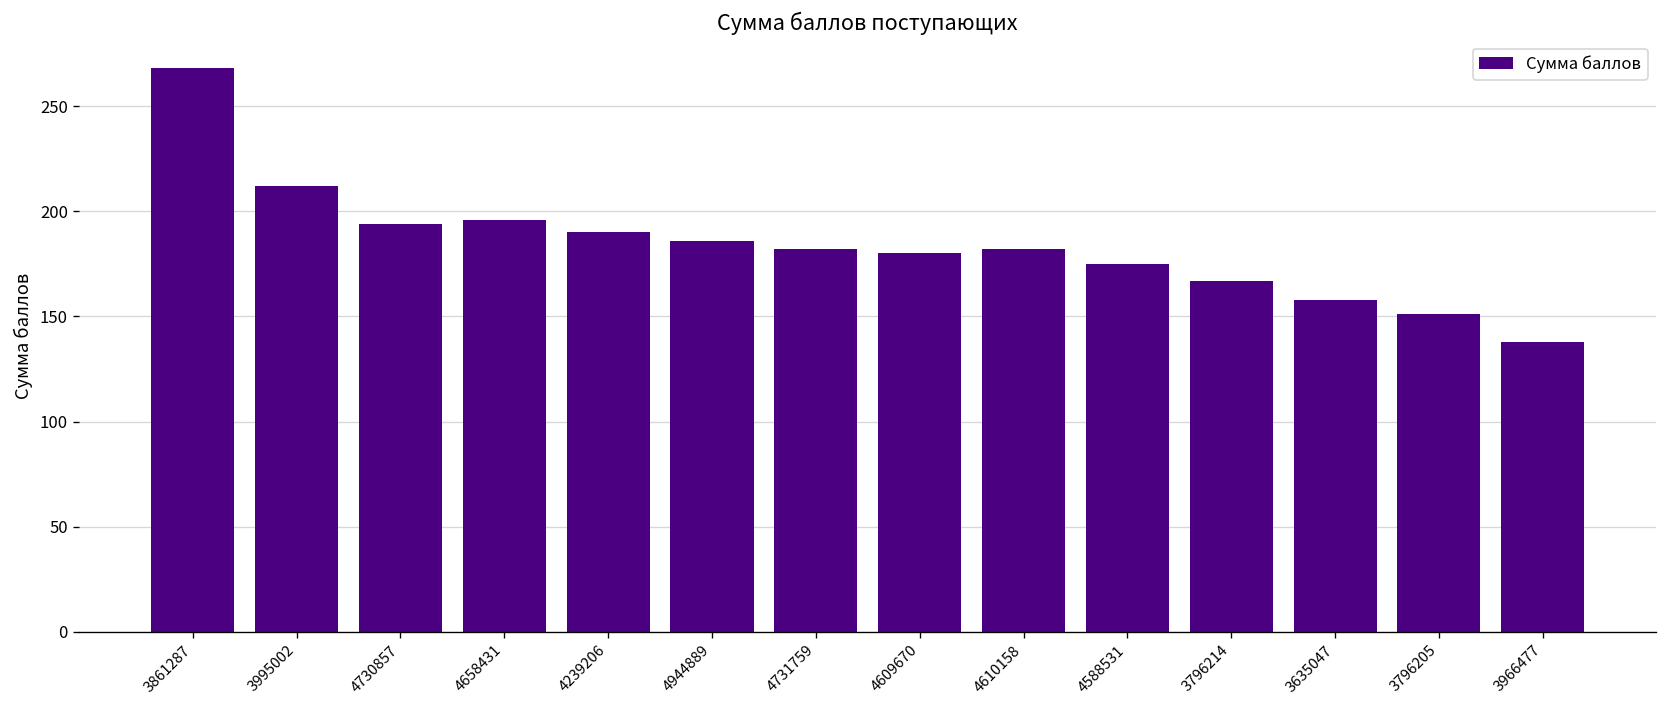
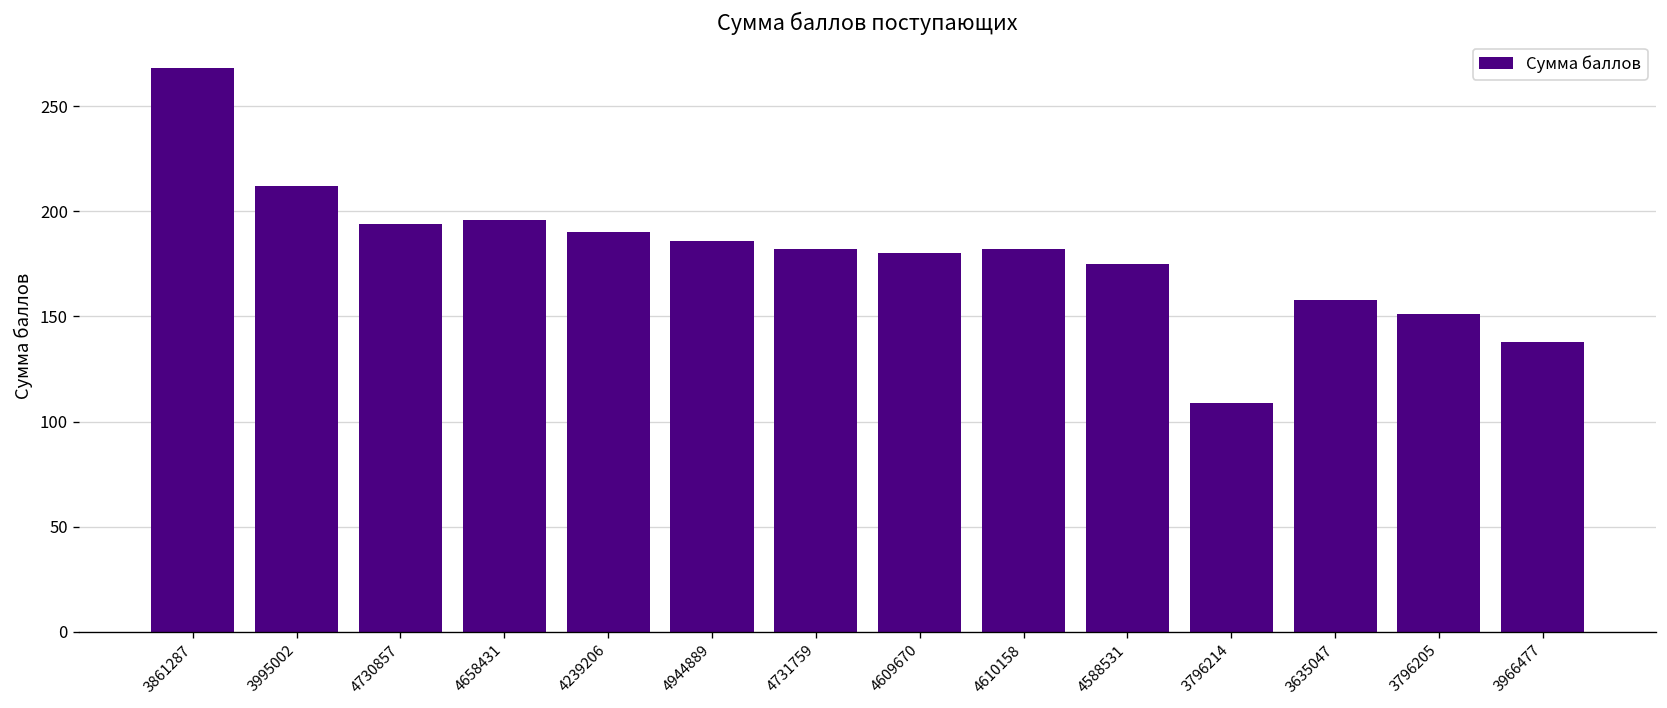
3796214: 167 -> 109
